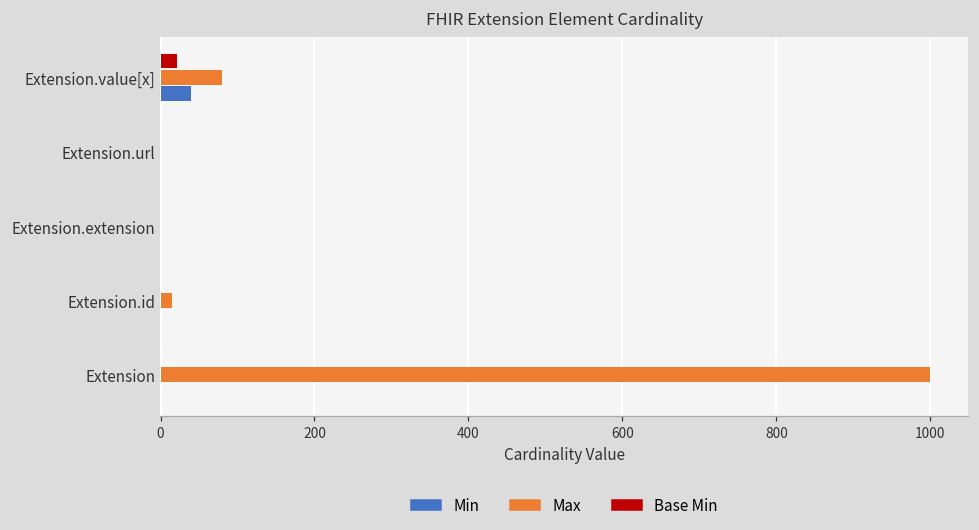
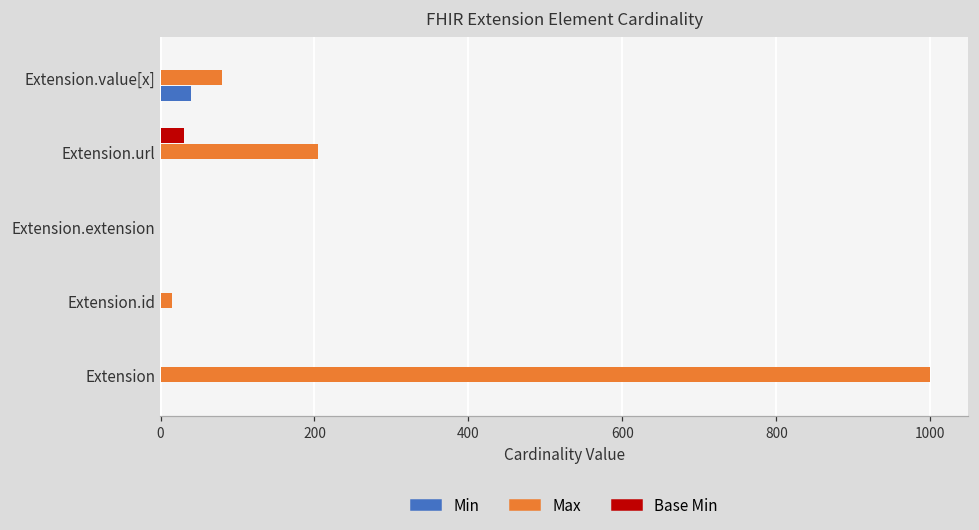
Base Min, Extension.value[x]: 20 -> 0
Base Min, Extension.url: 0 -> 30
Max, Extension.url: 0 -> 200
